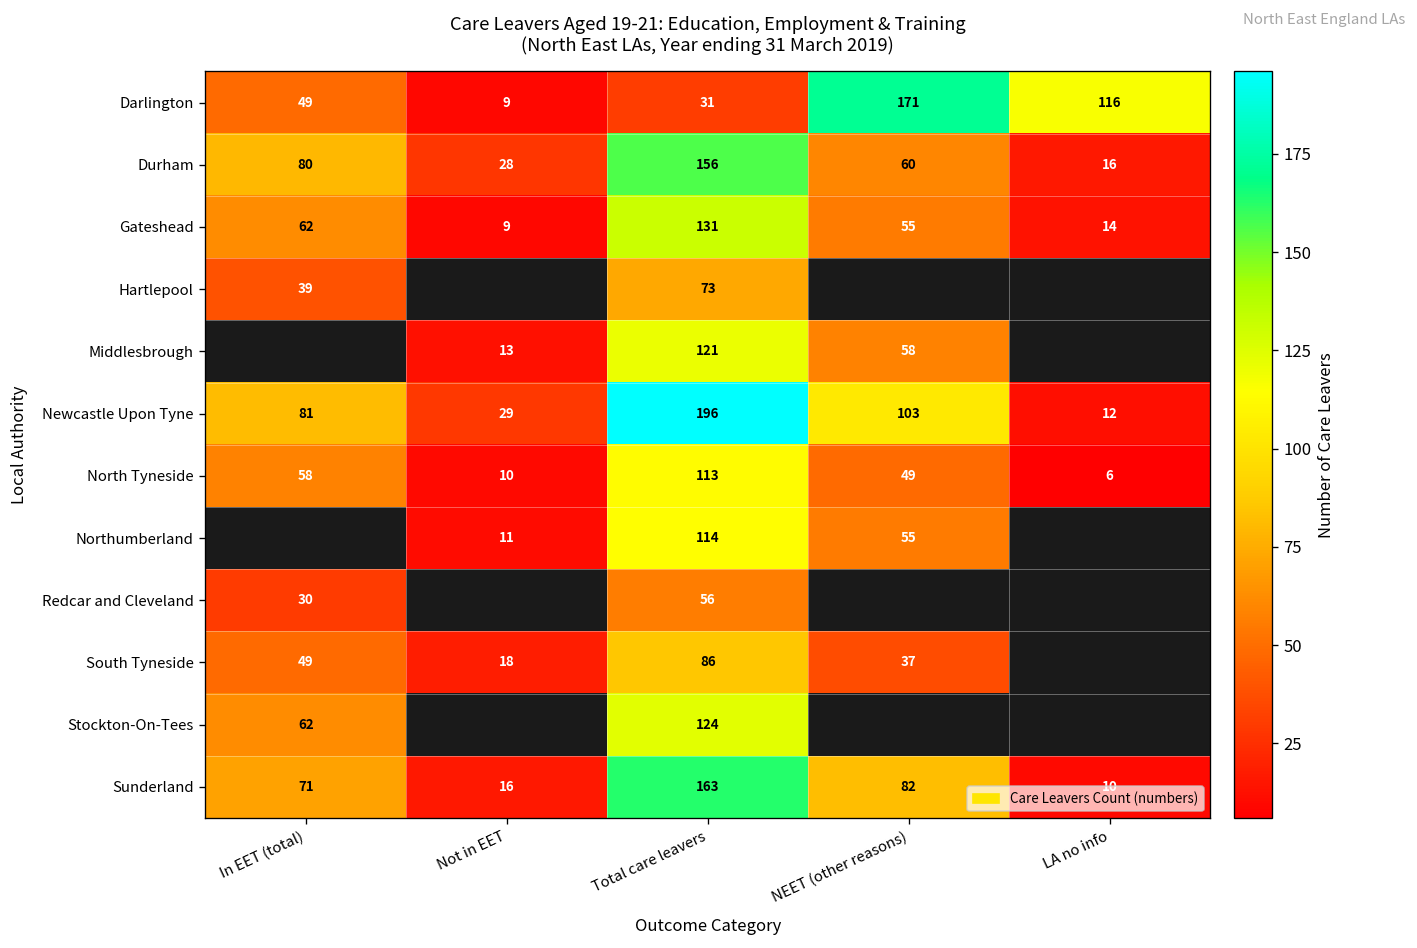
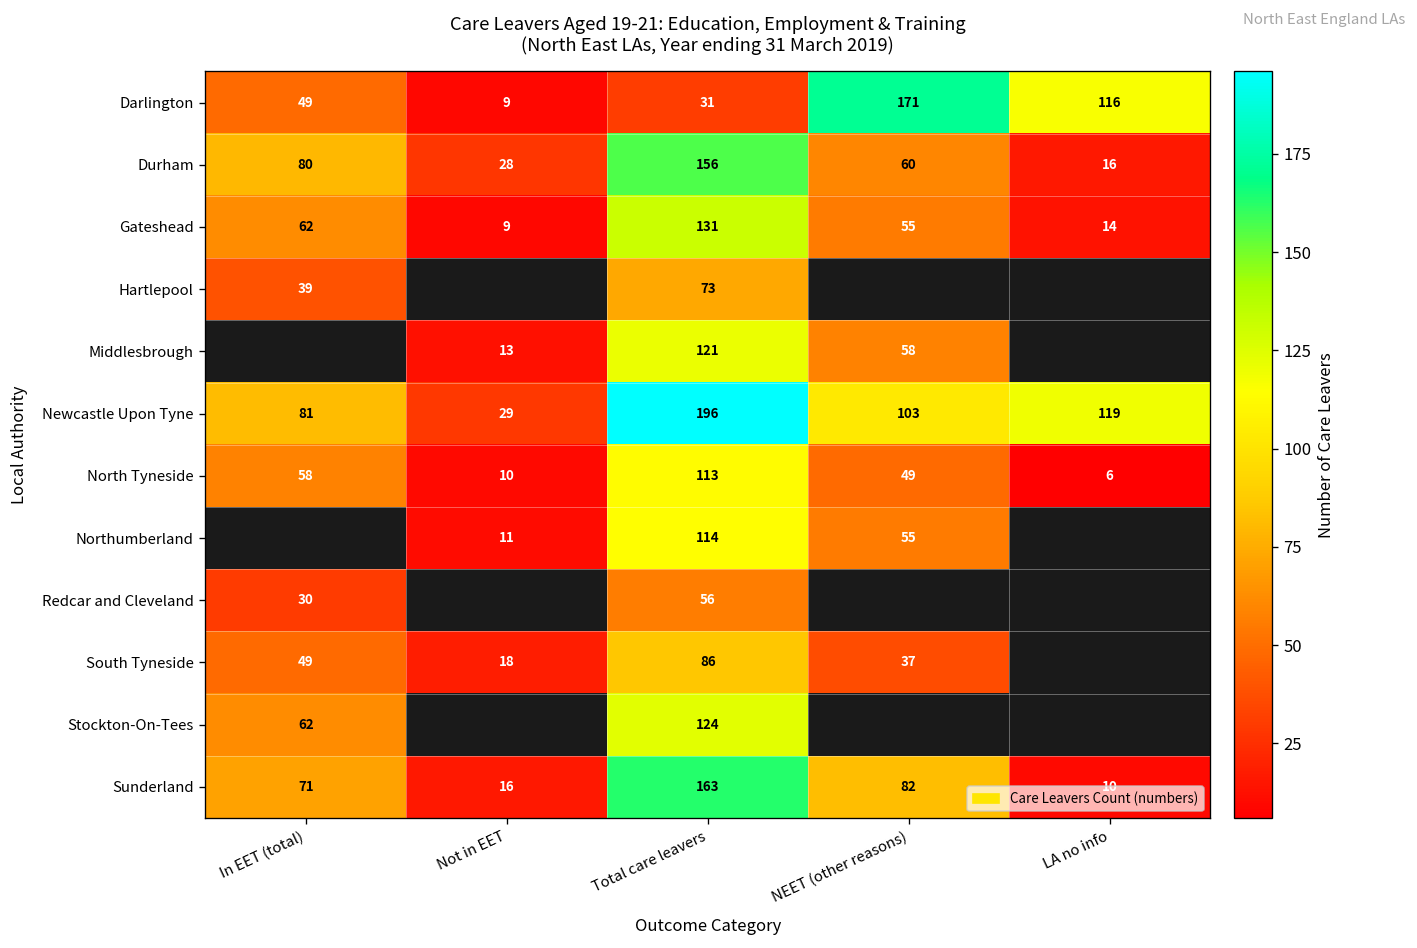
Newcastle Upon Tyne, LA no info: 12 -> 119
